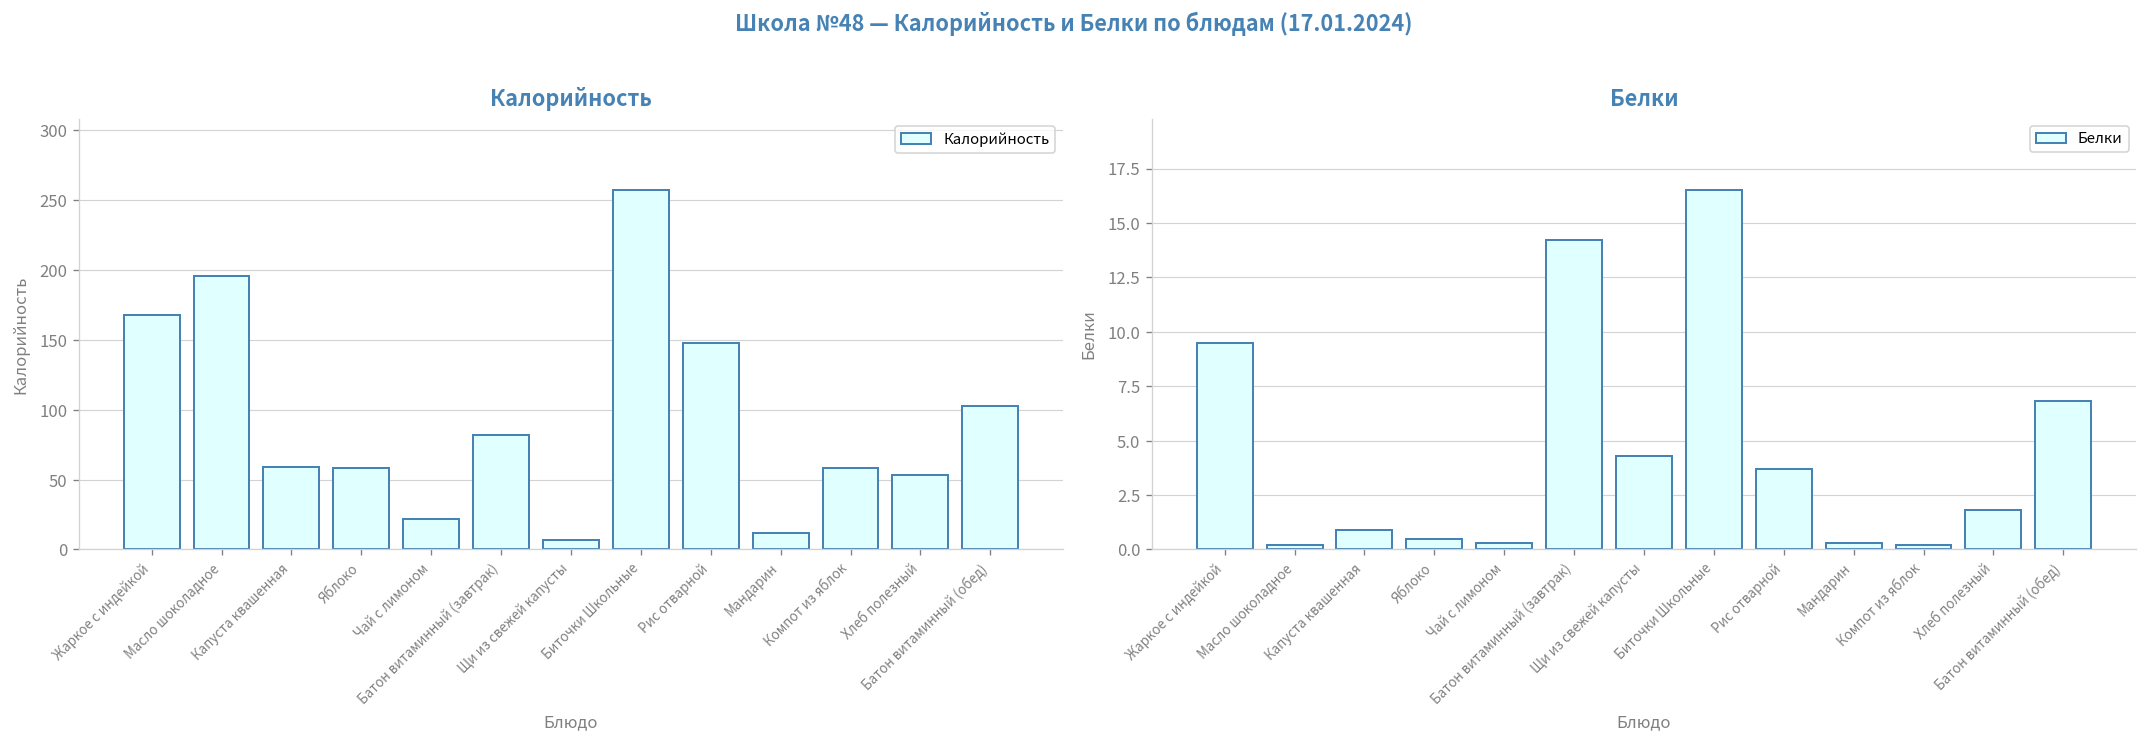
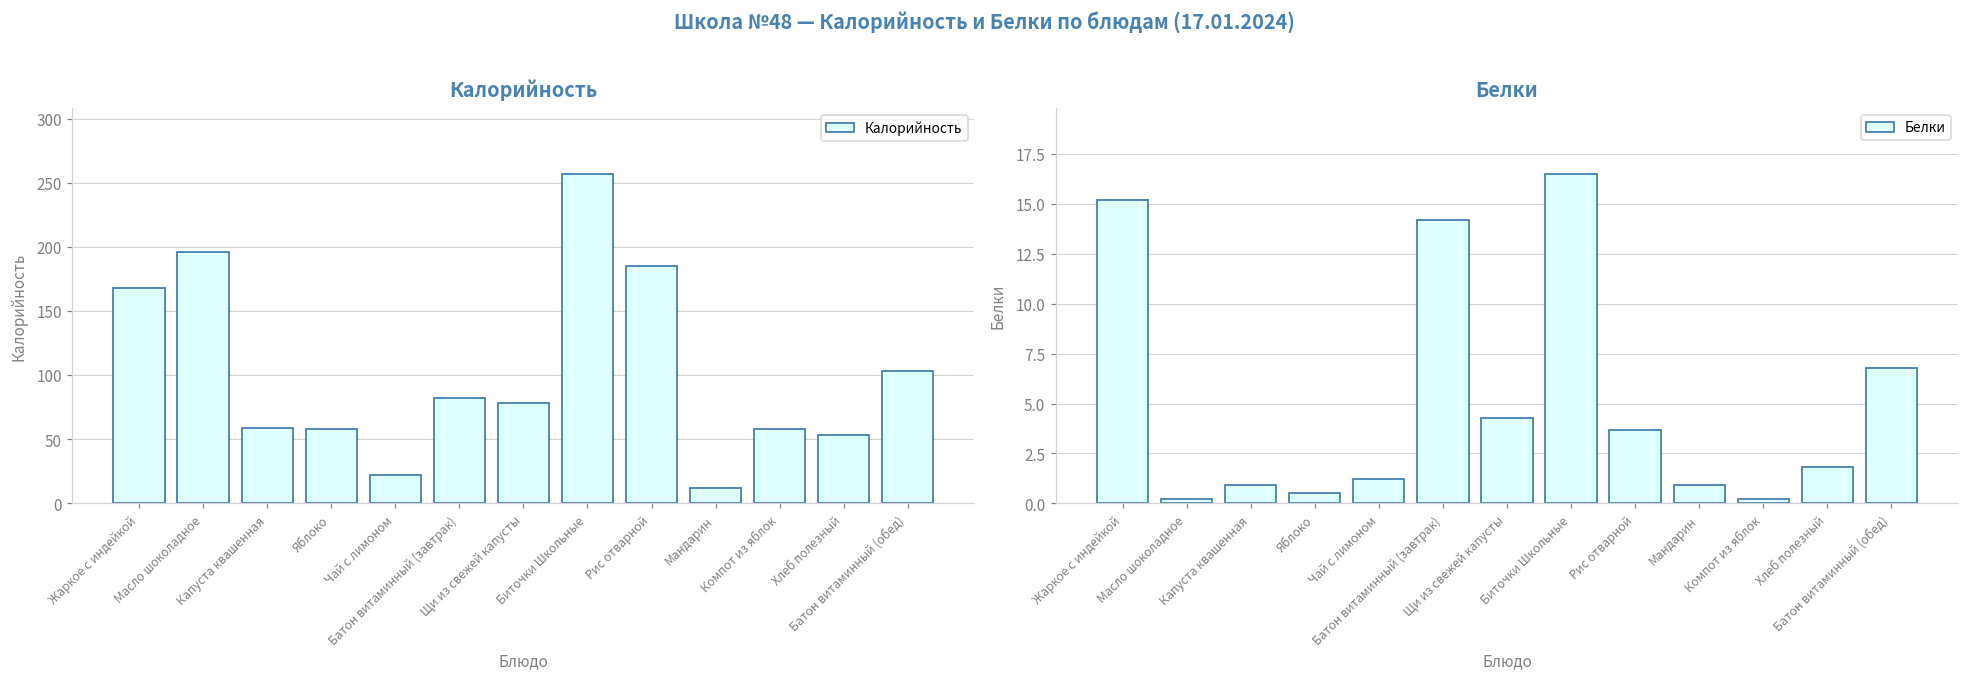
Калорийность, Щи из свежей капусты: 7 -> 78
Калорийность, Рис отварной: 148 -> 185
Белки, Жаркое с индейкой: 9.5 -> 15.2
Белки, Чай с лимоном: 0.3 -> 1.2
Белки, Мандарин: 0.3 -> 0.9
